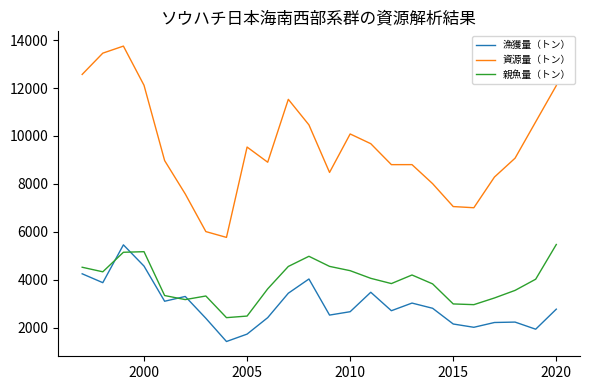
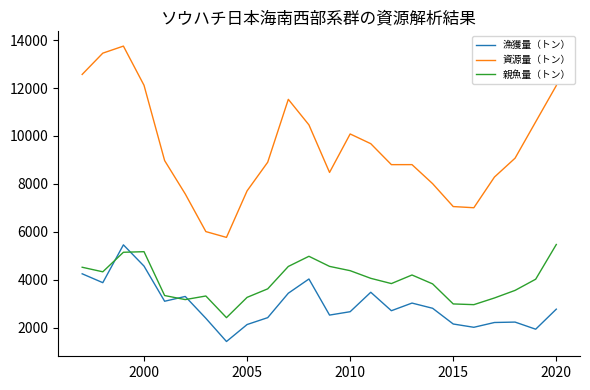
漁獲量（トン）, 2005: 1700 -> 2100
資源量（トン）, 2005: 9500 -> 7700
親魚量（トン）, 2005: 2500 -> 3300
